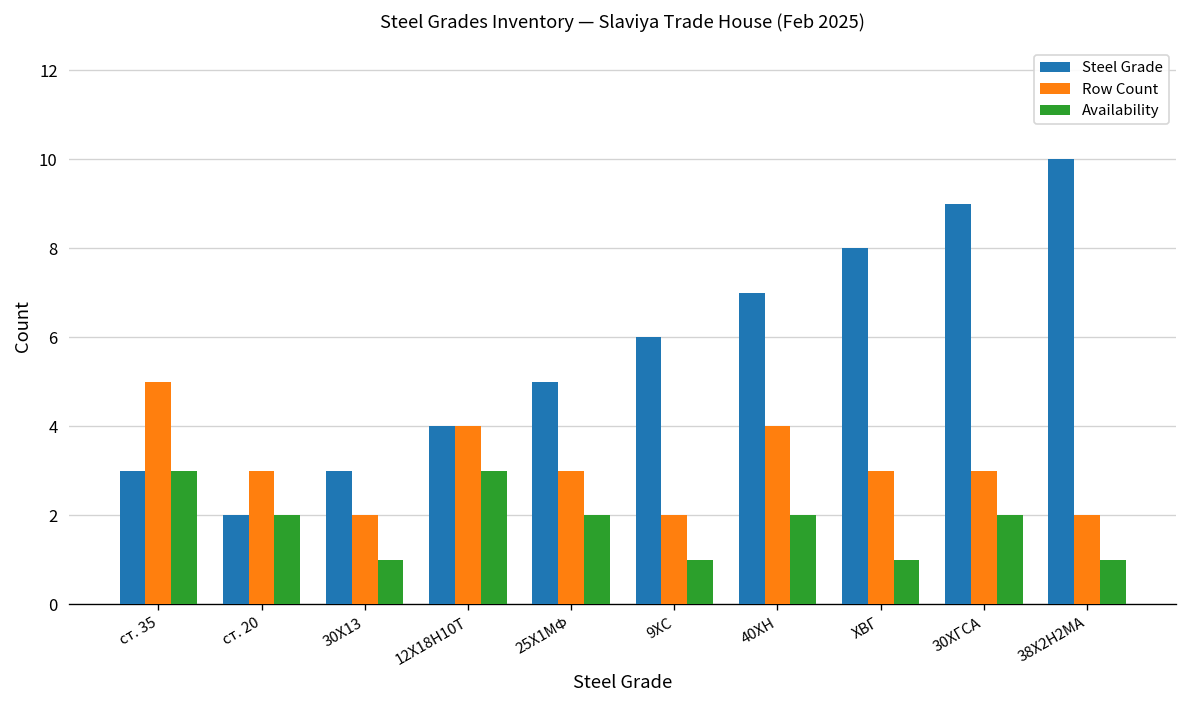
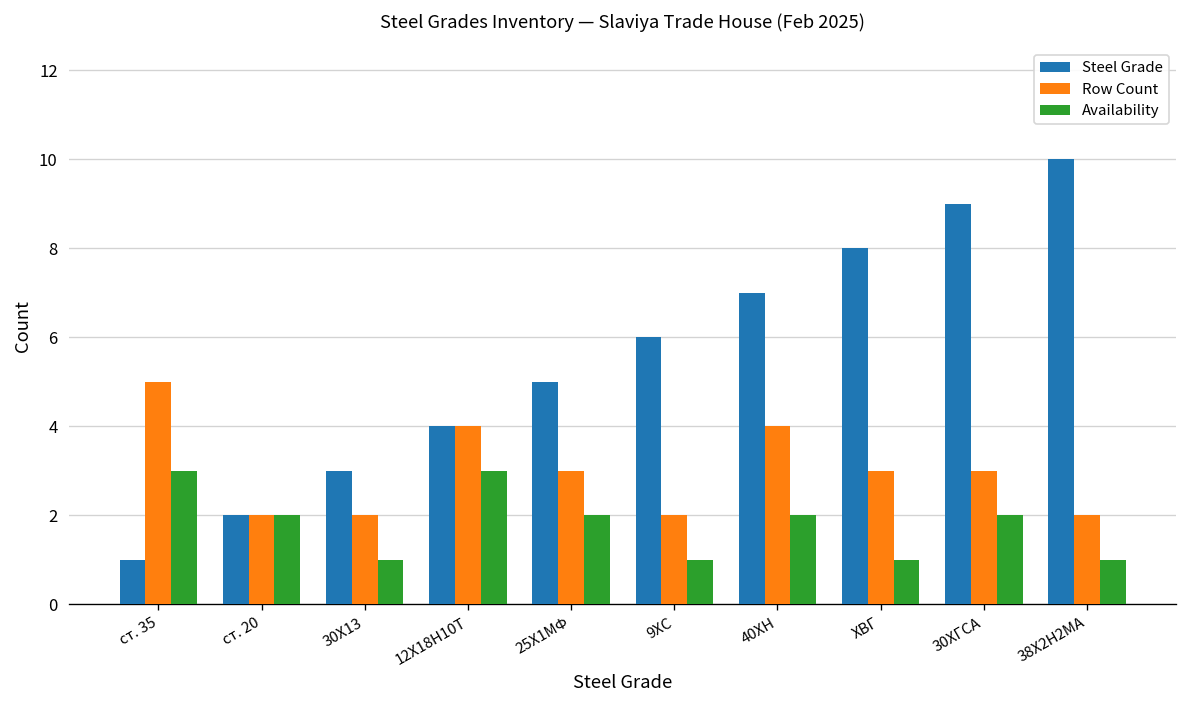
Steel Grade, ст. 35: 3 -> 1
Row Count, ст. 20: 3 -> 2
